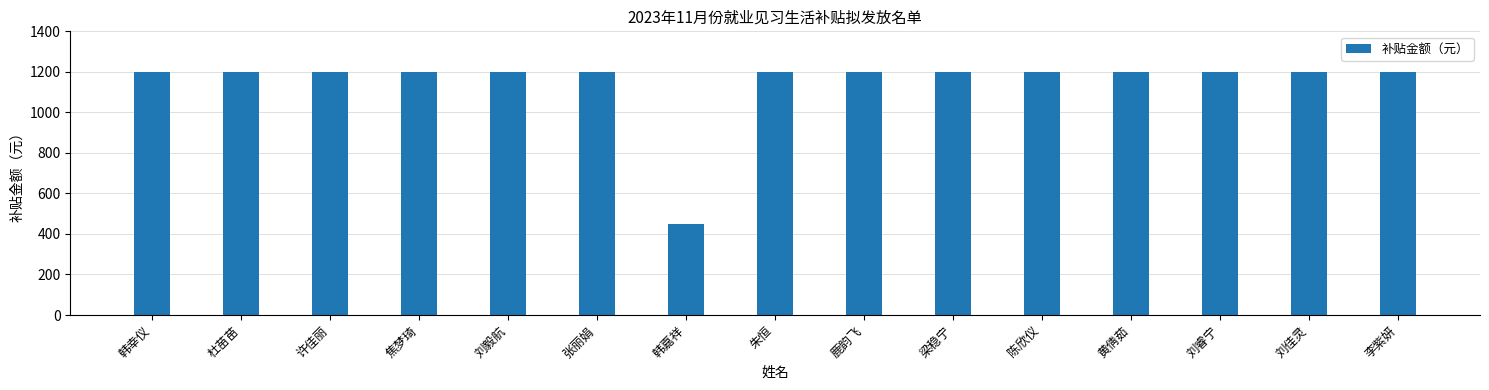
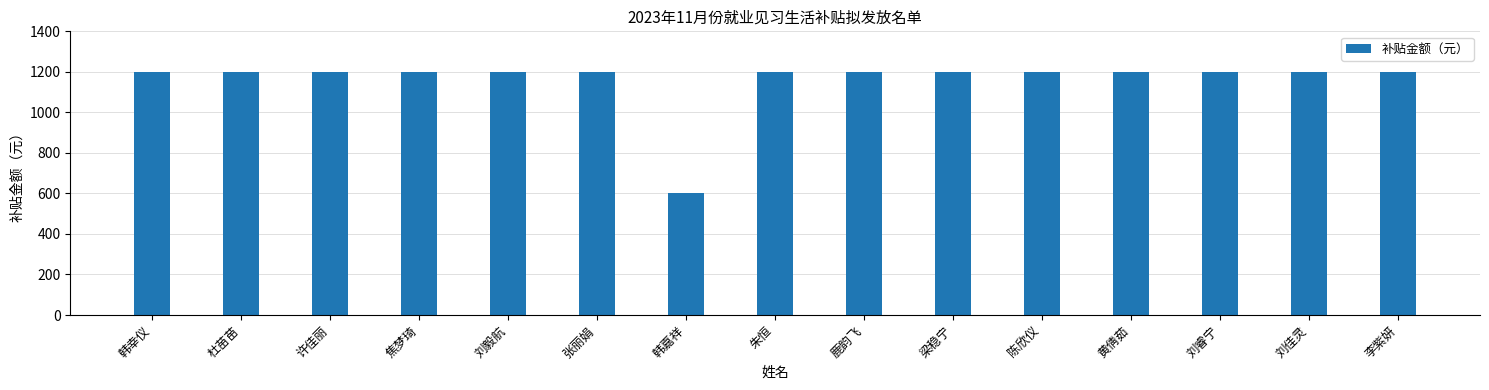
韩嘉祥: 450 -> 600
